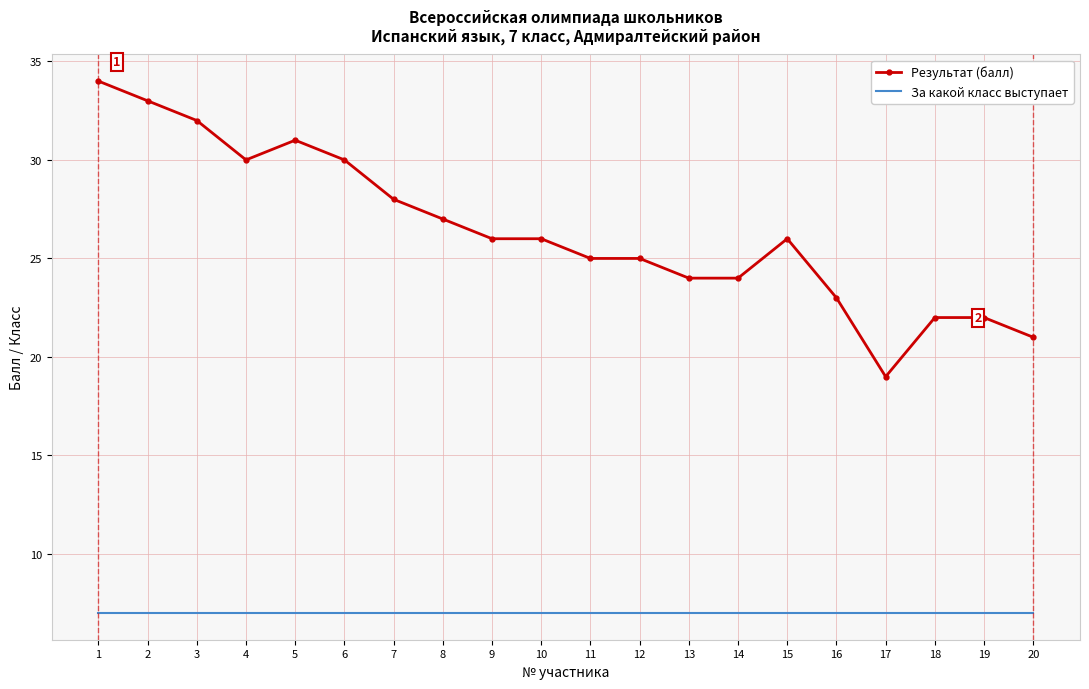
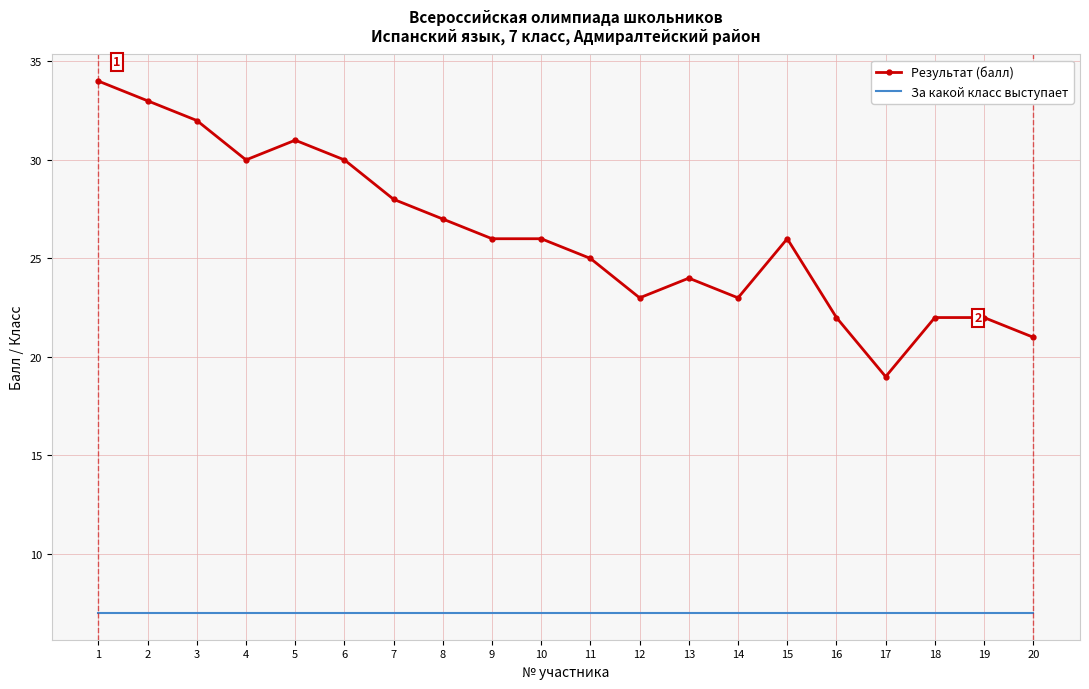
Результат (балл), 12: 25 -> 23
Результат (балл), 14: 24 -> 23
Результат (балл), 16: 23 -> 22
